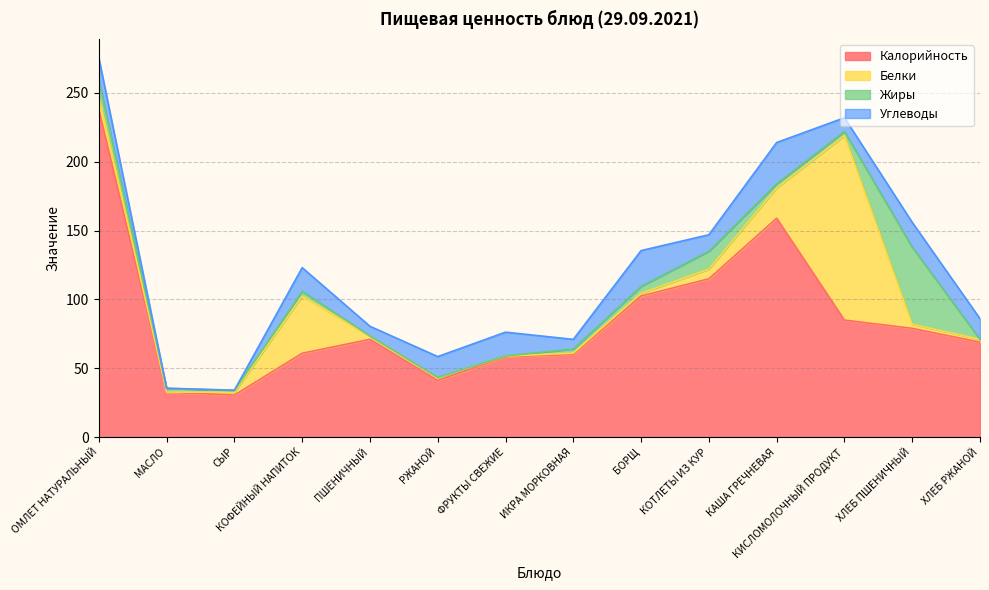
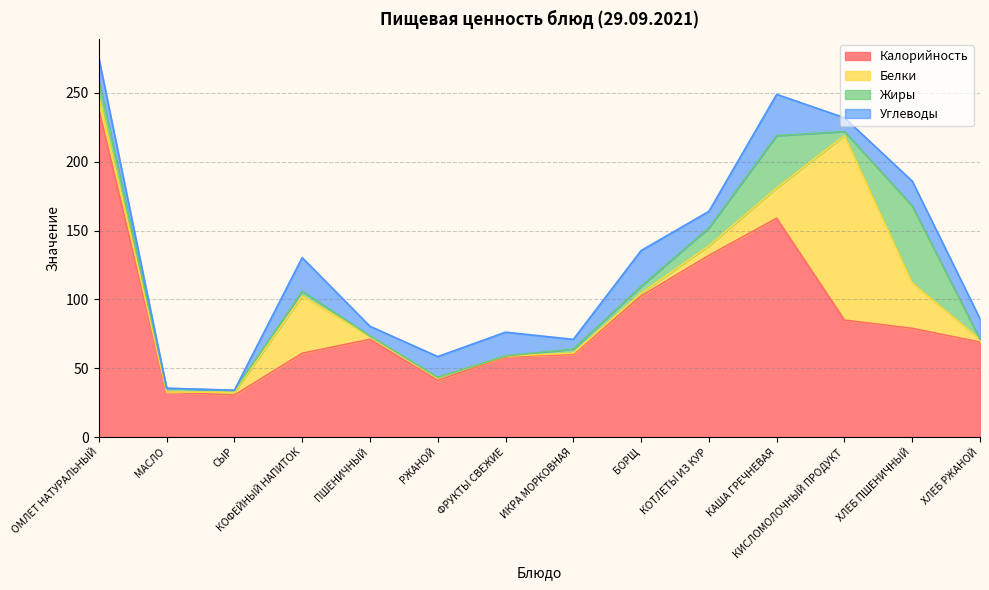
Углеводы, КОФЕЙНЫЙ НАПИТОК: 17 -> 25
Калорийность, КОТЛЕТЫ ИЗ КУР: 115 -> 132
Жиры, КАША ГРЕЧНЕВАЯ: 3 -> 38
Белки, ХЛЕБ ПШЕНИЧНЫЙ: 3 -> 33
